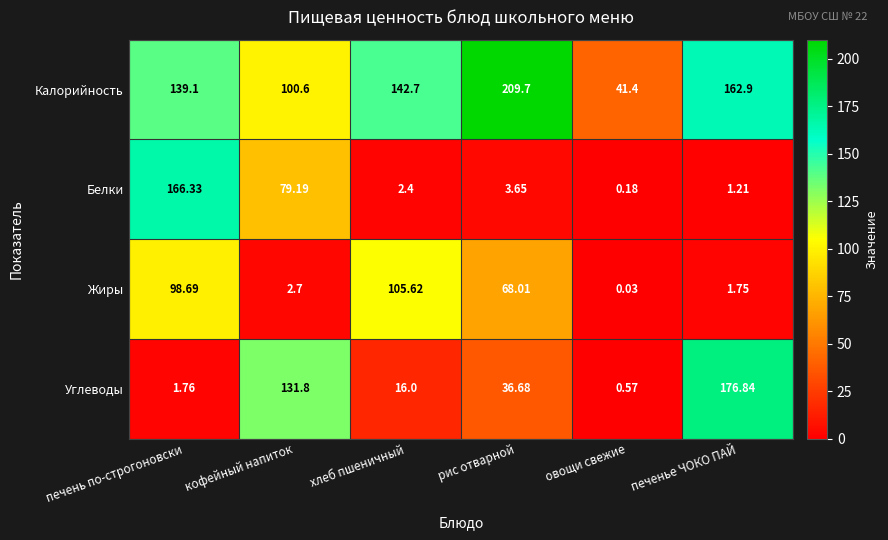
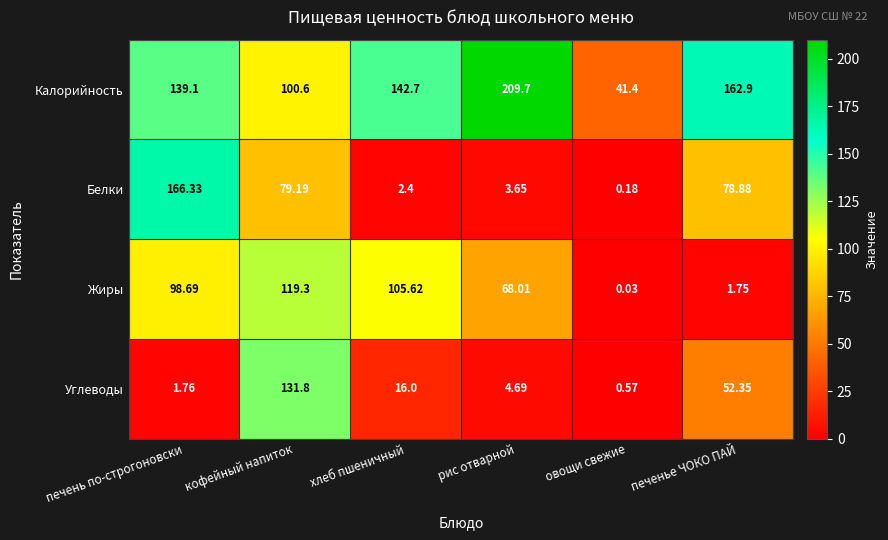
Белки, печенье ЧОКО ПАЙ: 1.21 -> 78.88
Жиры, кофейный напиток: 2.7 -> 119.3
Углеводы, рис отварной: 36.68 -> 4.69
Углеводы, печенье ЧОКО ПАЙ: 176.84 -> 52.35
